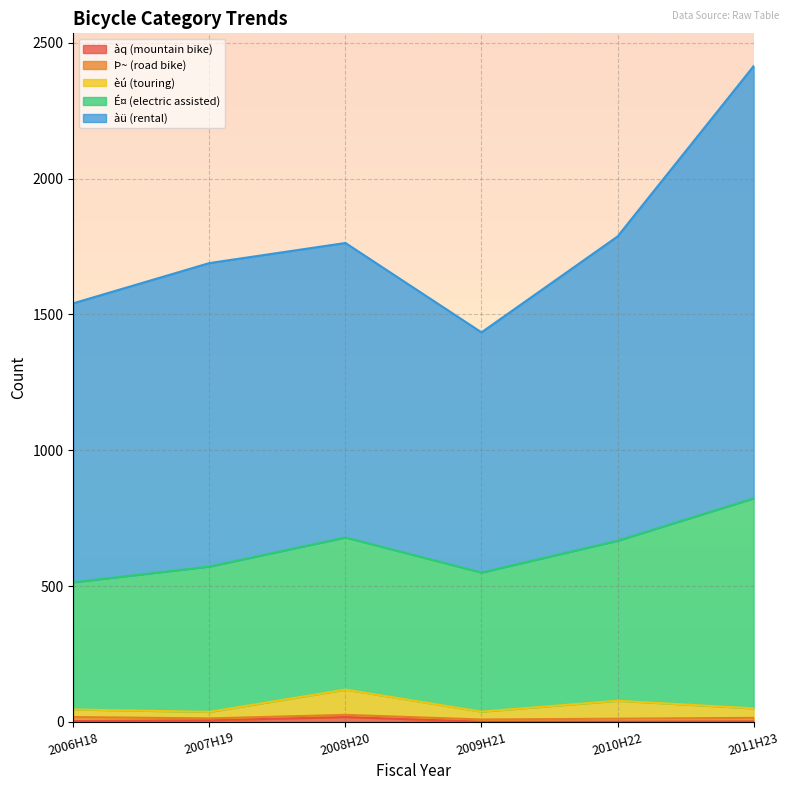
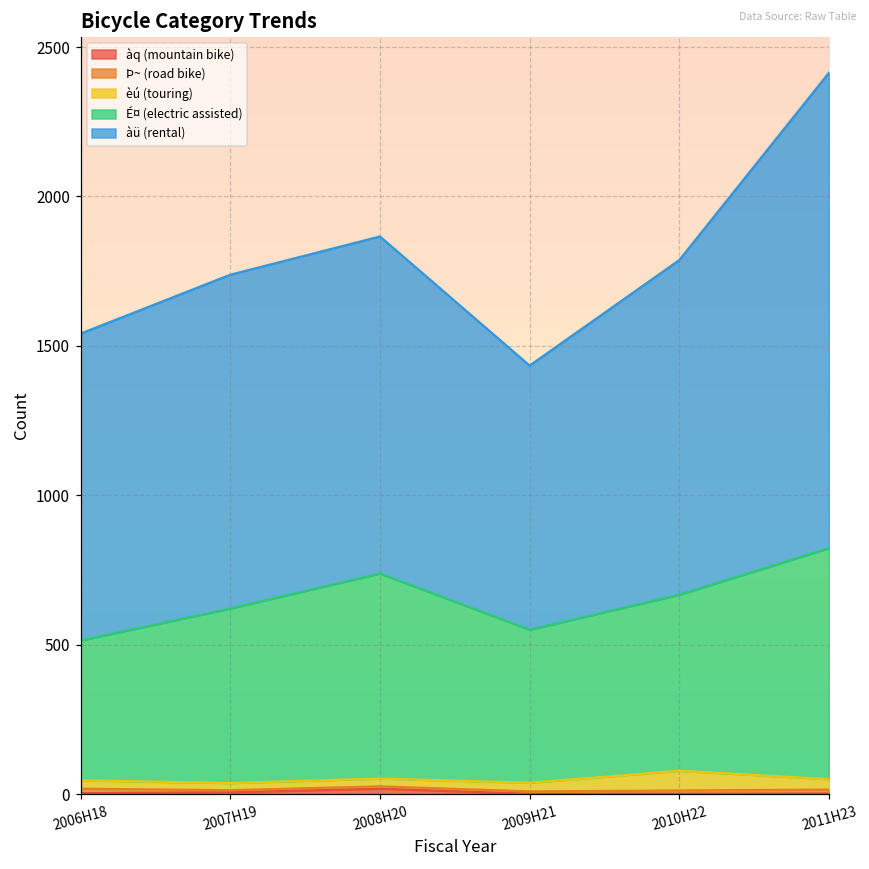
É¤ (electric assisted), 2007H19: 540 -> 580
èú (touring), 2008H20: 90 -> 30
É¤ (electric assisted), 2008H20: 560 -> 690
àü (rental), 2008H20: 1080 -> 1130
